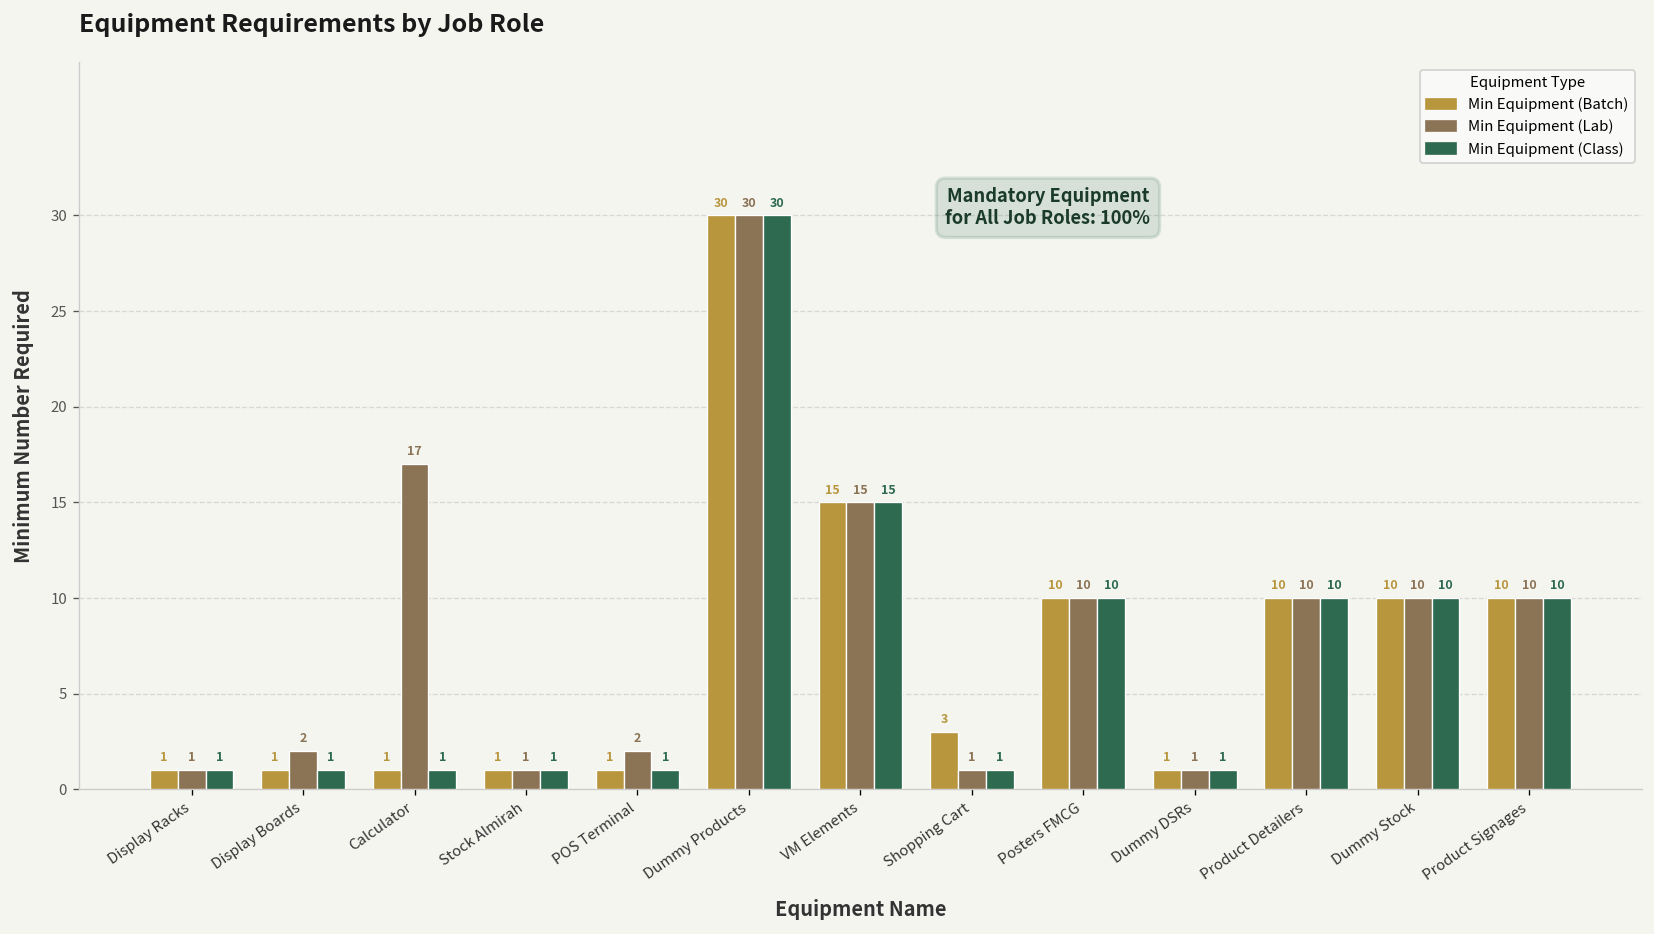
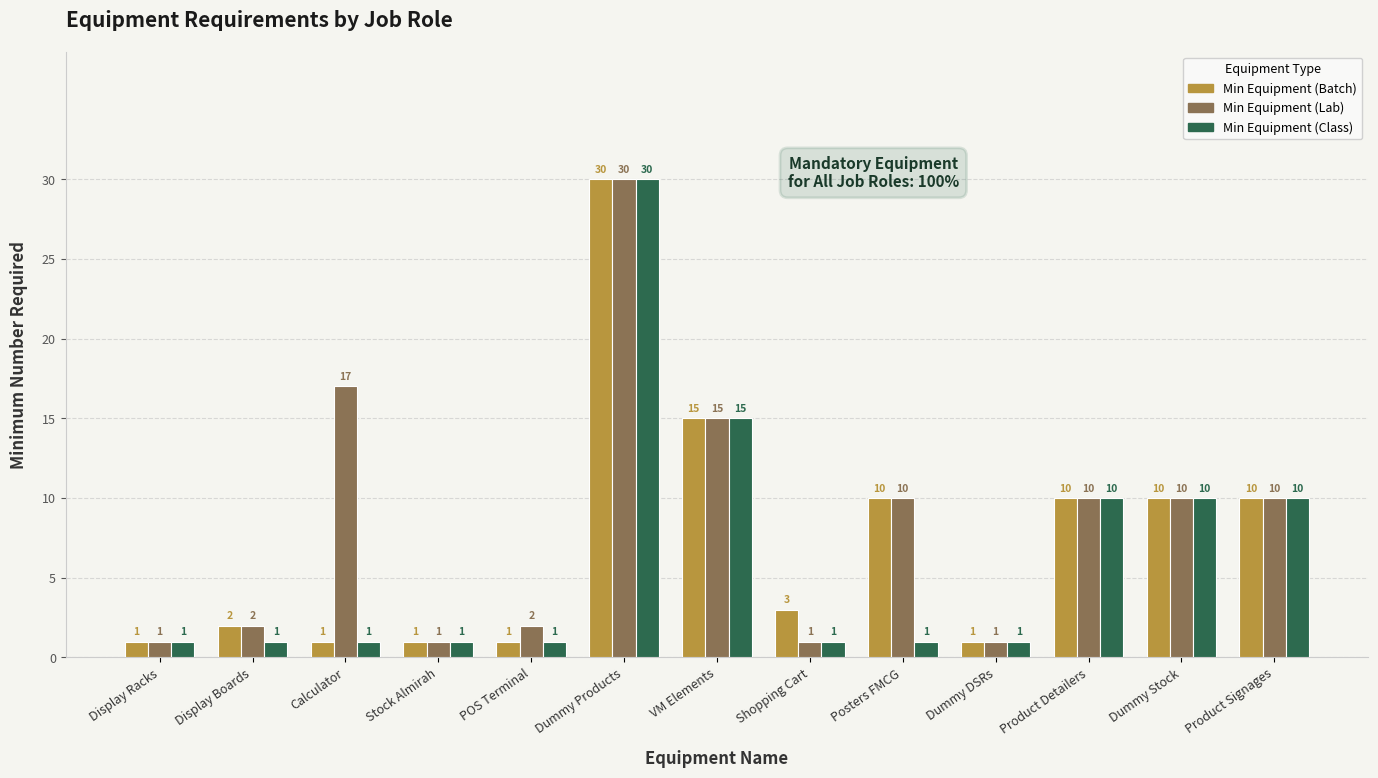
Min Equipment (Batch), Display Boards: 1 -> 2
Min Equipment (Class), Posters FMCG: 10 -> 1
